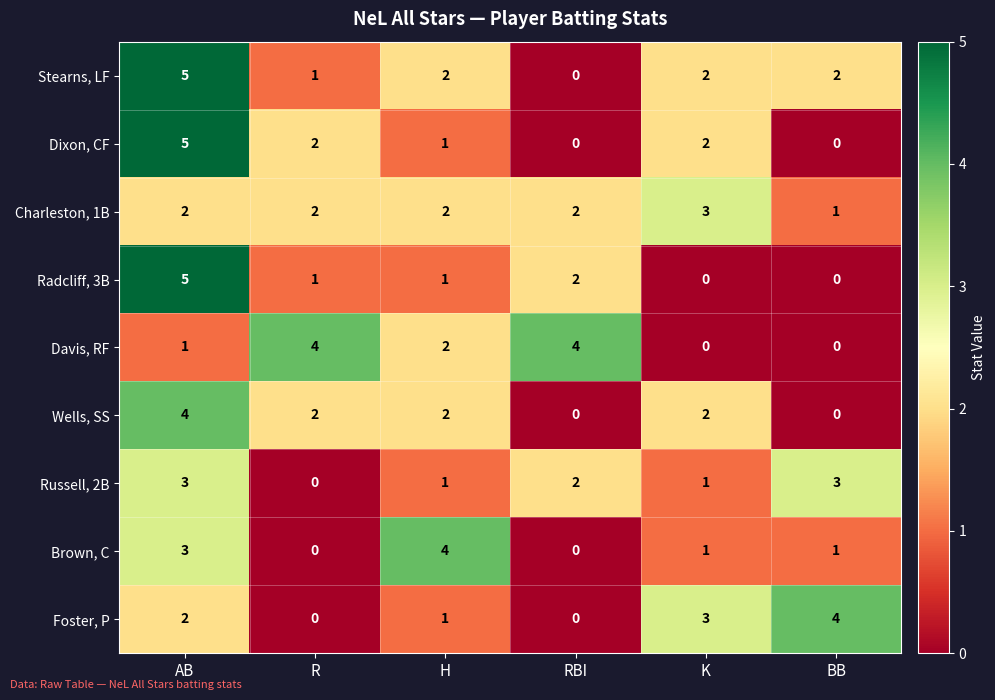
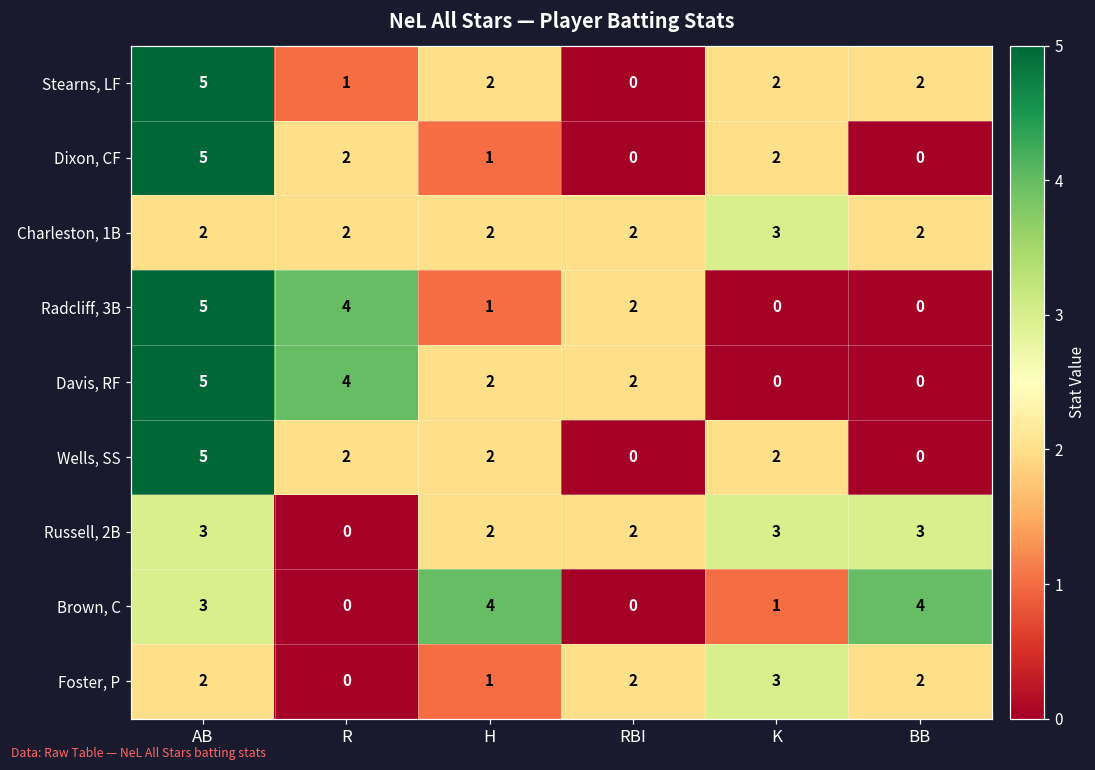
Charleston, 1B, BB: 1 -> 2
Radcliff, 3B, R: 1 -> 4
Davis, RF, AB: 1 -> 5
Davis, RF, RBI: 4 -> 2
Wells, SS, AB: 4 -> 5
Russell, 2B, H: 1 -> 2
Russell, 2B, K: 1 -> 3
Brown, C, BB: 1 -> 4
Foster, P, RBI: 0 -> 2
Foster, P, BB: 4 -> 2
